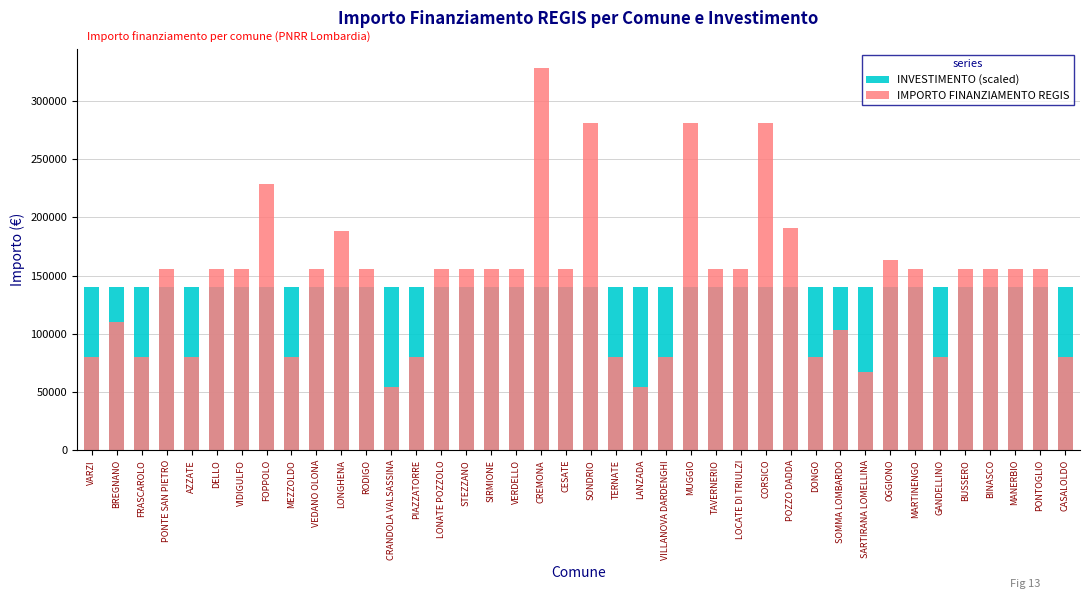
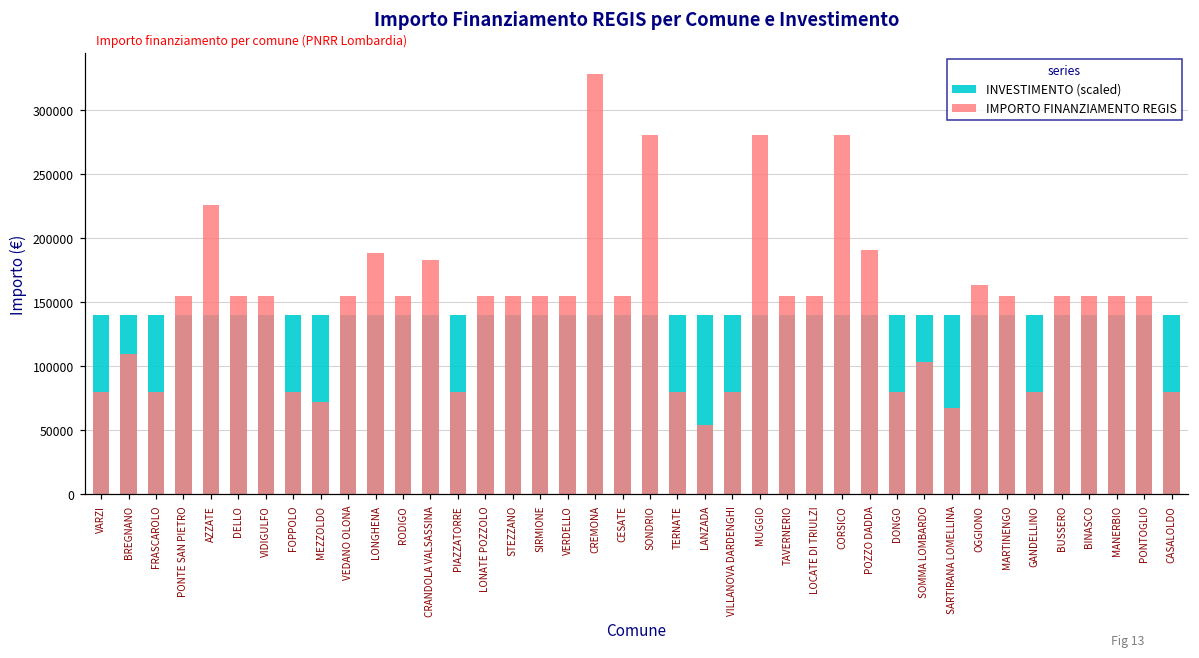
IMPORTO FINANZIAMENTO REGIS, AZZATE: 80000 -> 226000
IMPORTO FINANZIAMENTO REGIS, FOPPOLO: 229000 -> 80000
IMPORTO FINANZIAMENTO REGIS, MEZZOLDO: 80000 -> 72000
IMPORTO FINANZIAMENTO REGIS, CRANDOLA VALSASSINA: 54000 -> 183000
